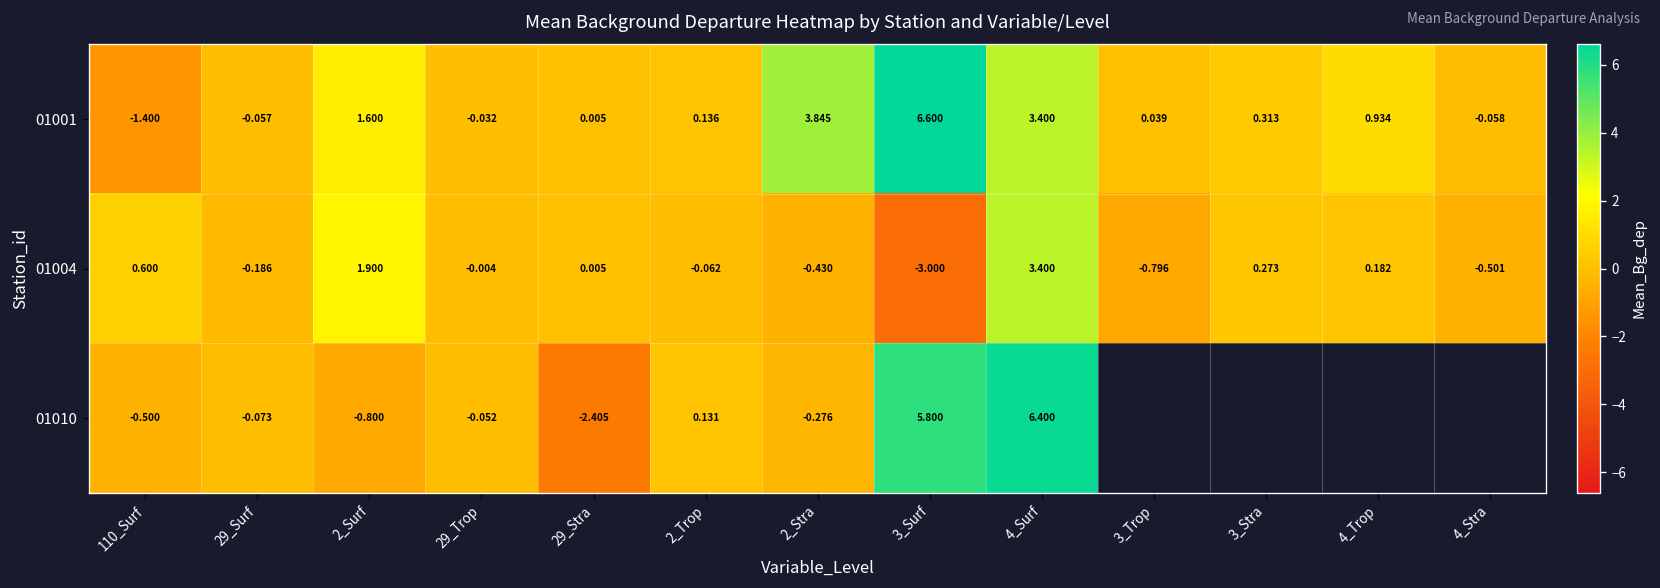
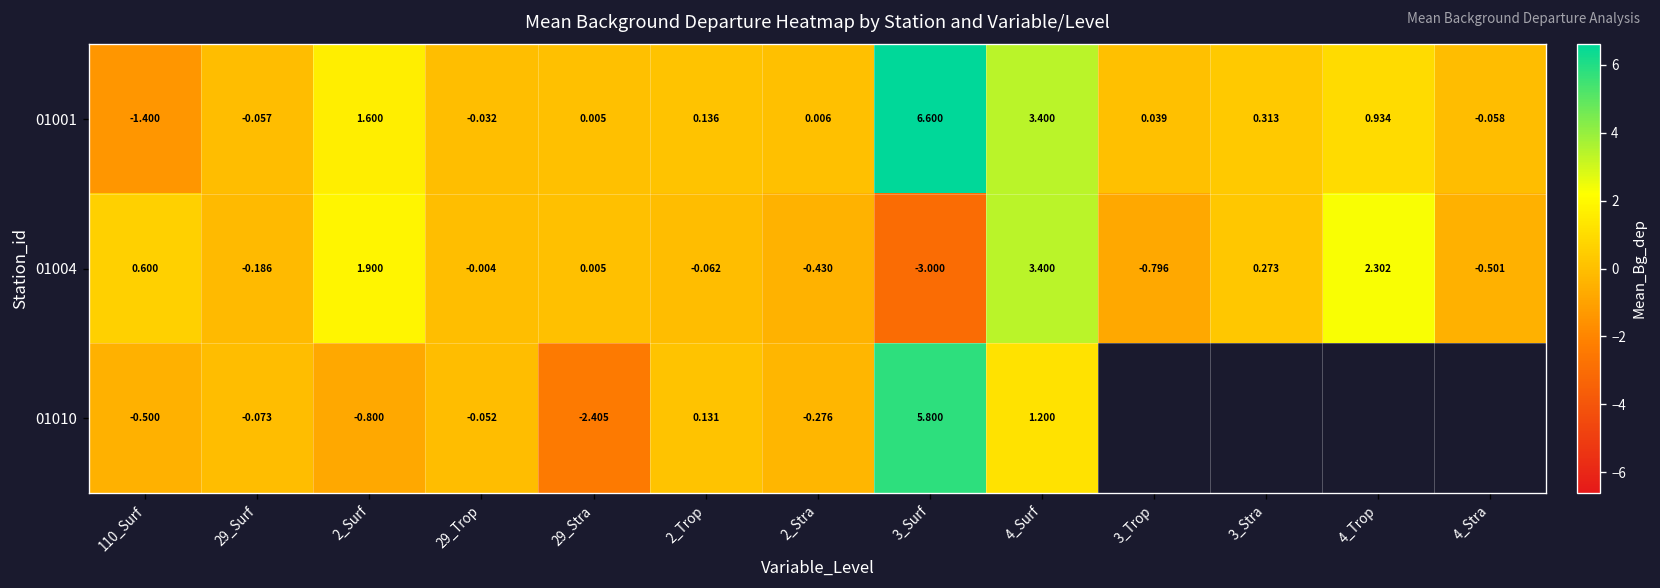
01001, 2_Stra: 3.845 -> 0.006
01004, 4_Trop: 0.182 -> 2.302
01010, 4_Surf: 6.400 -> 1.200
